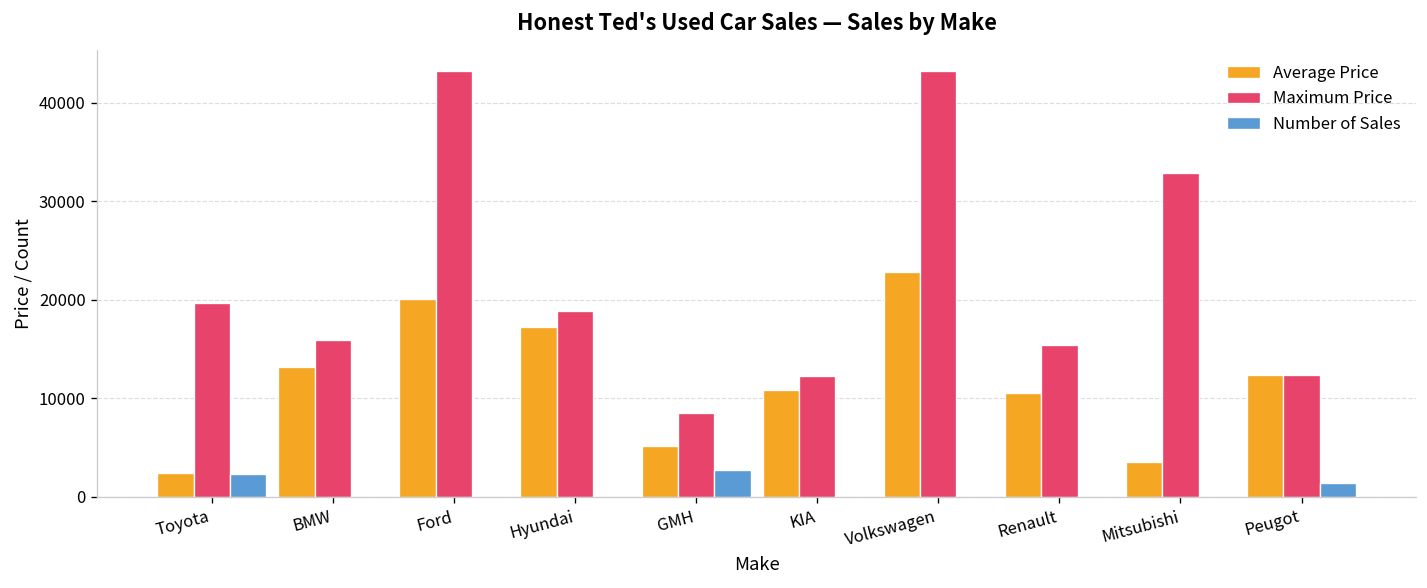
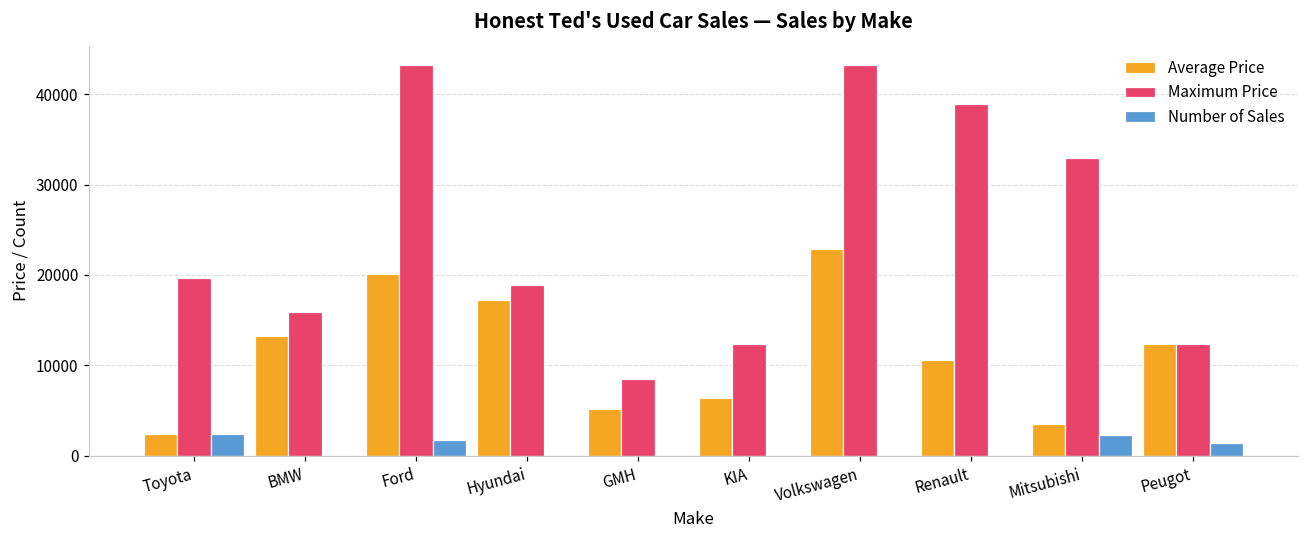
Number of Sales, Ford: 0 -> 2000
Number of Sales, GMH: 3000 -> 0
Average Price, KIA: 11000 -> 6000
Maximum Price, Renault: 15000 -> 39000
Number of Sales, Mitsubishi: 0 -> 2000
